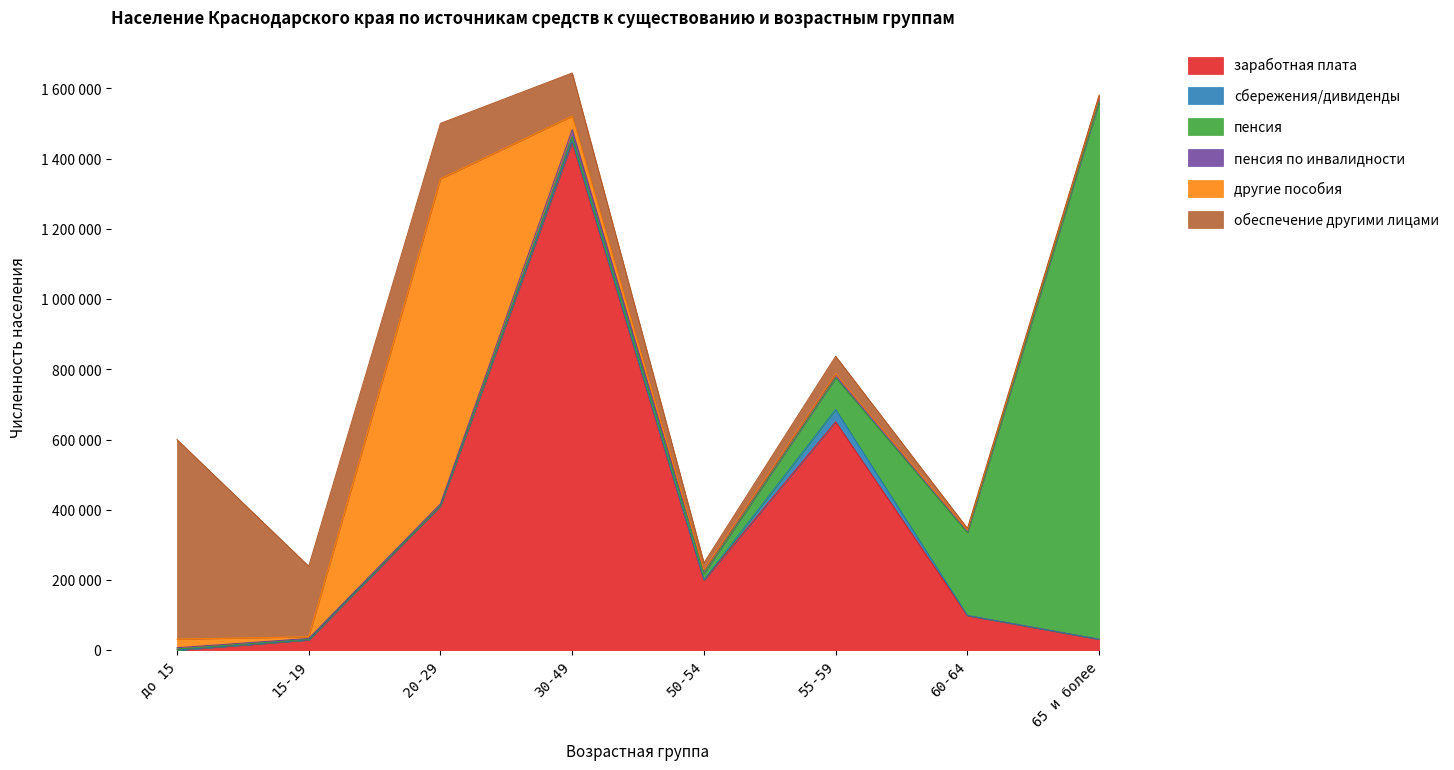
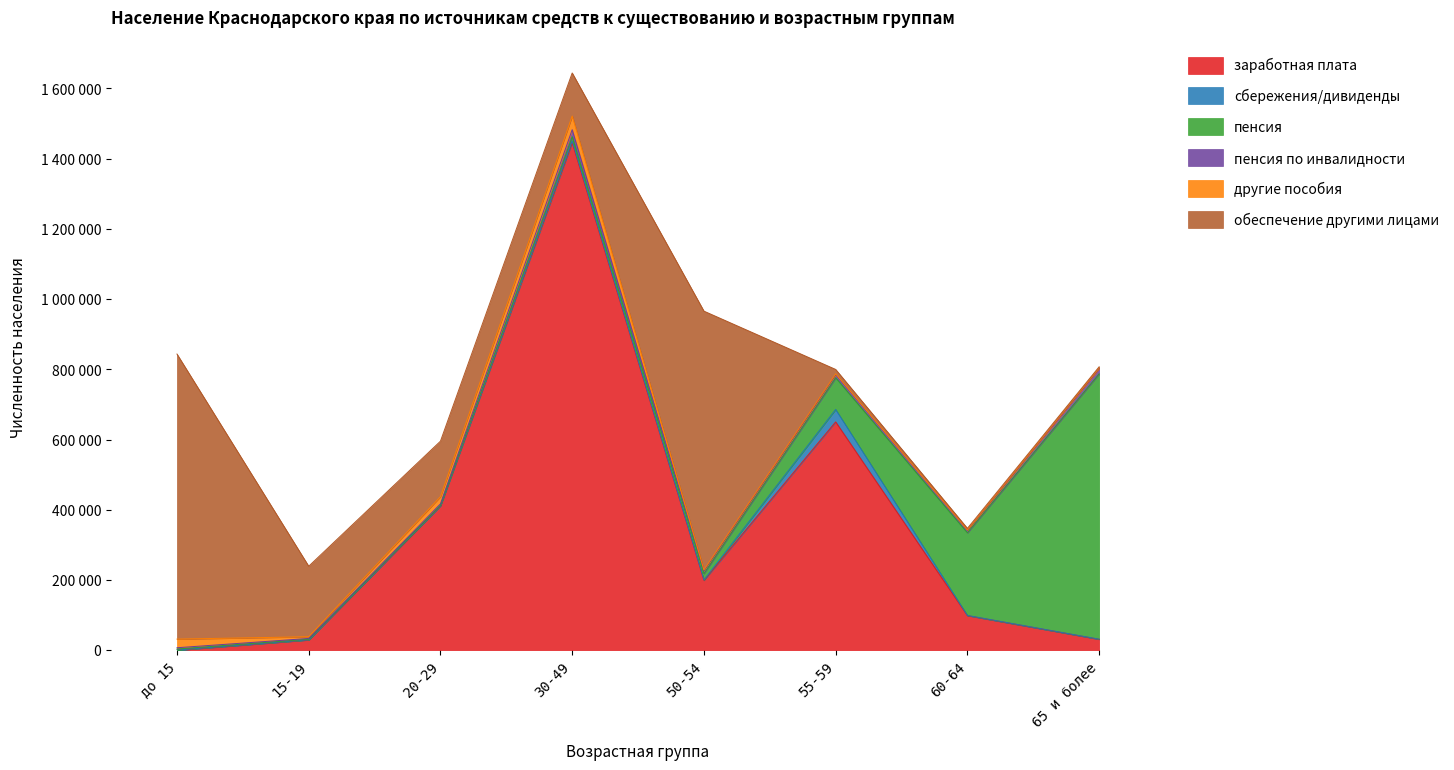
обеспечение другими лицами, до 15: 570000 -> 810000
другие пособия, 20-29: 930000 -> 20000
обеспечение другими лицами, 50-54: 20000 -> 740000
обеспечение другими лицами, 55-59: 50000 -> 10000
пенсия, 65 и более: 1530000 -> 760000
